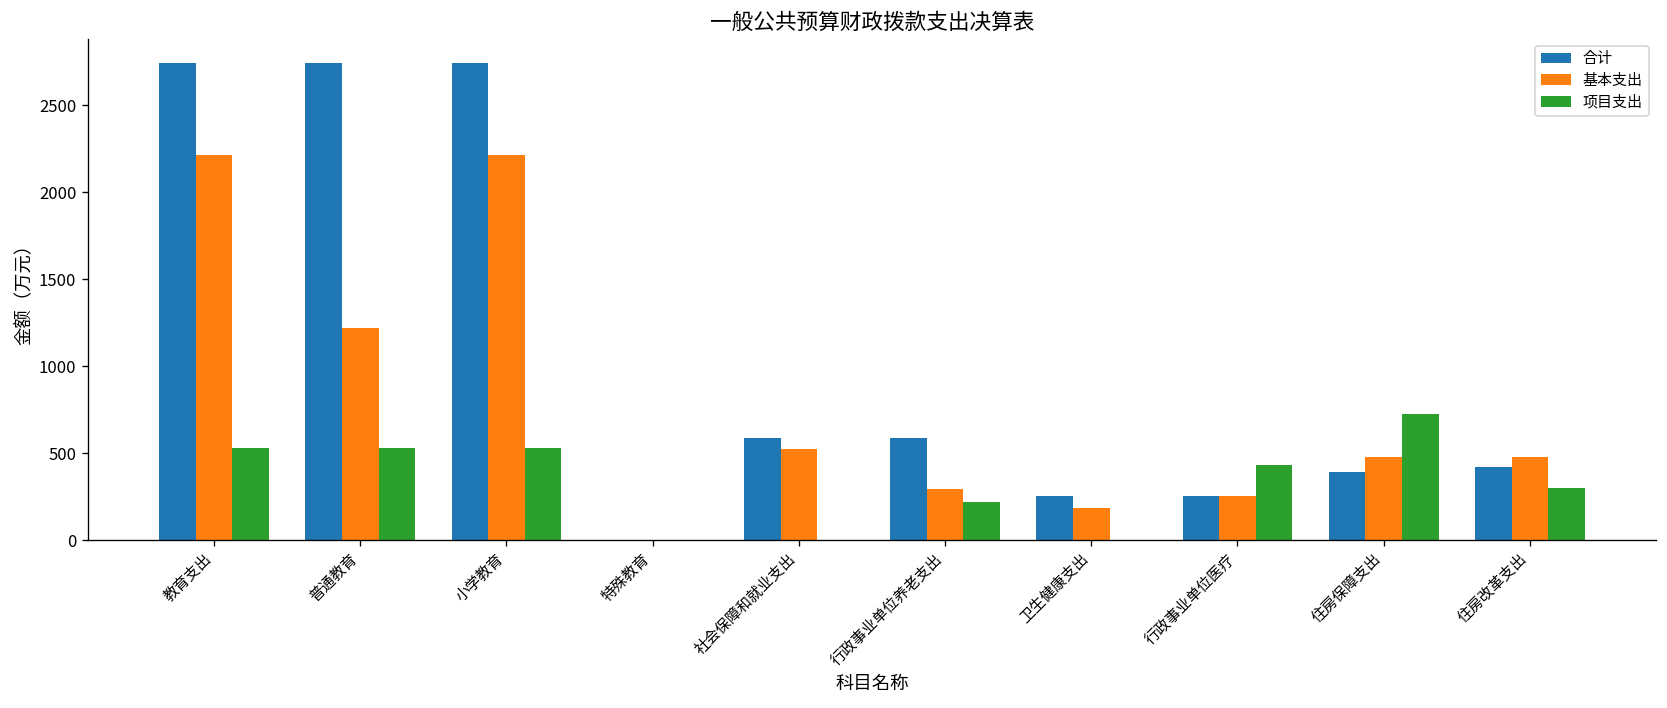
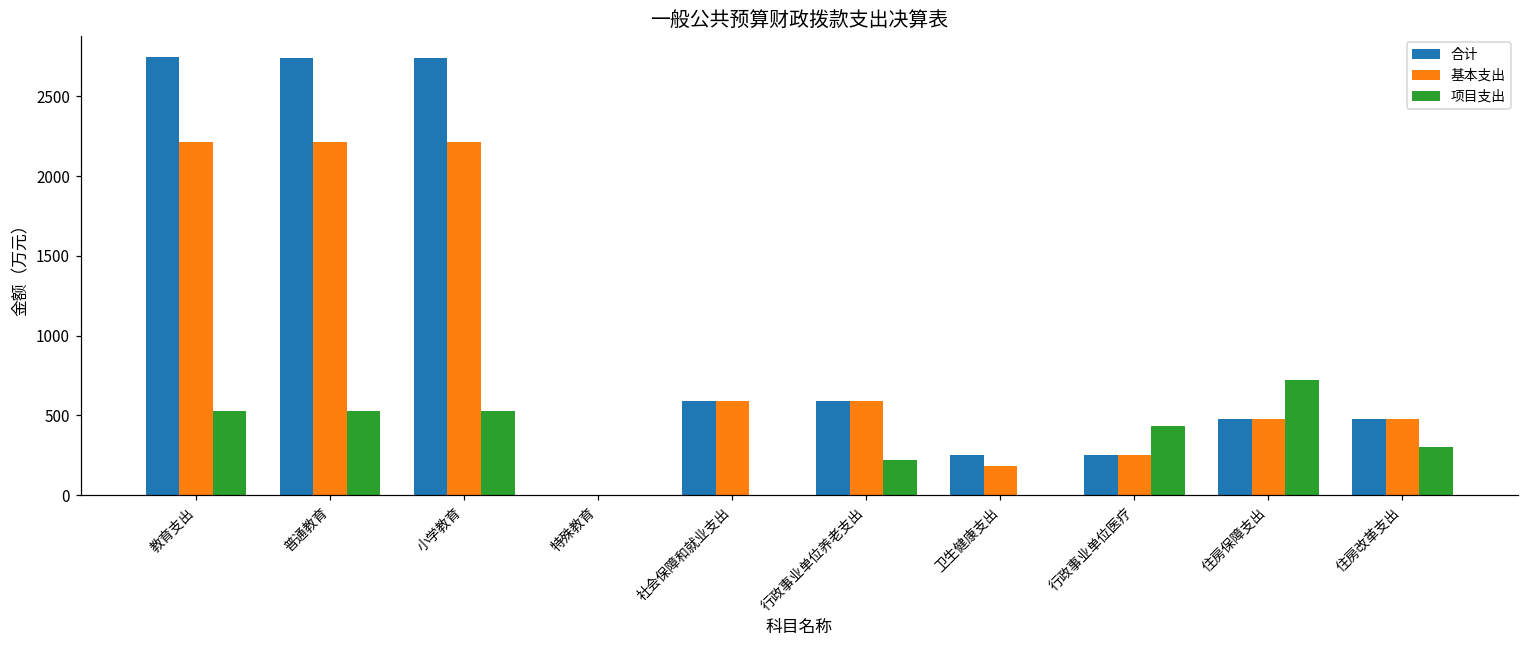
基本支出, 普通教育: 1220 -> 2210
基本支出, 社会保障和就业支出: 520 -> 590
基本支出, 行政事业单位养老支出: 290 -> 590
合计, 住房保障支出: 390 -> 480
合计, 住房改革支出: 420 -> 480
